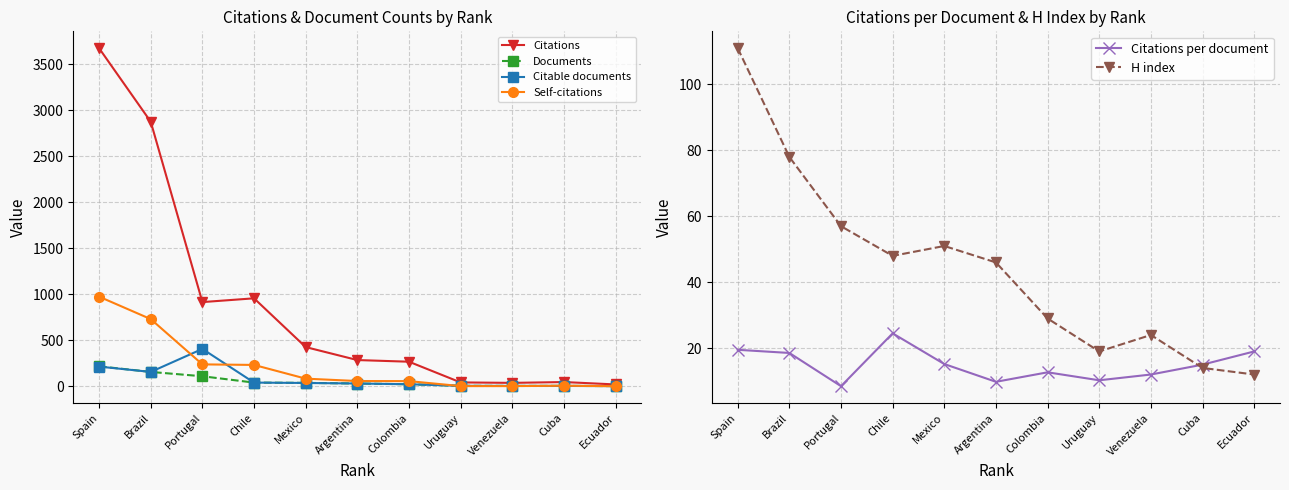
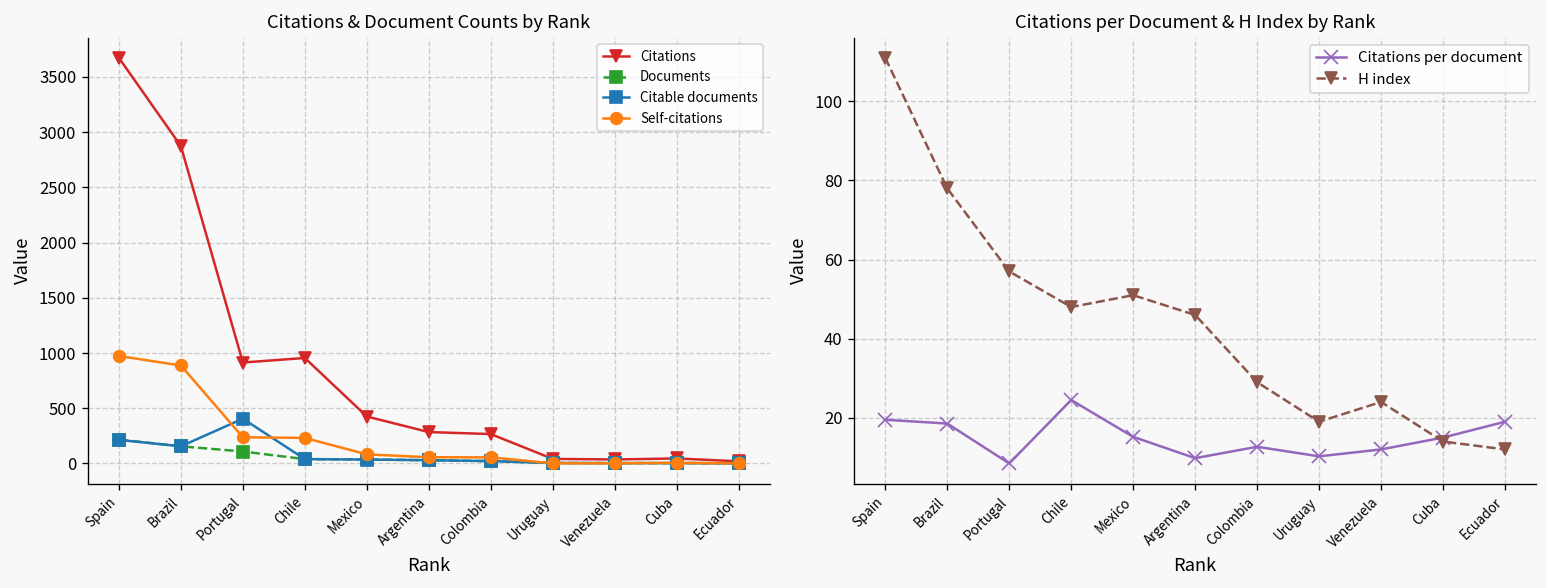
Citations & Document Counts by Rank, Self-citations, Brazil: 700 -> 900
